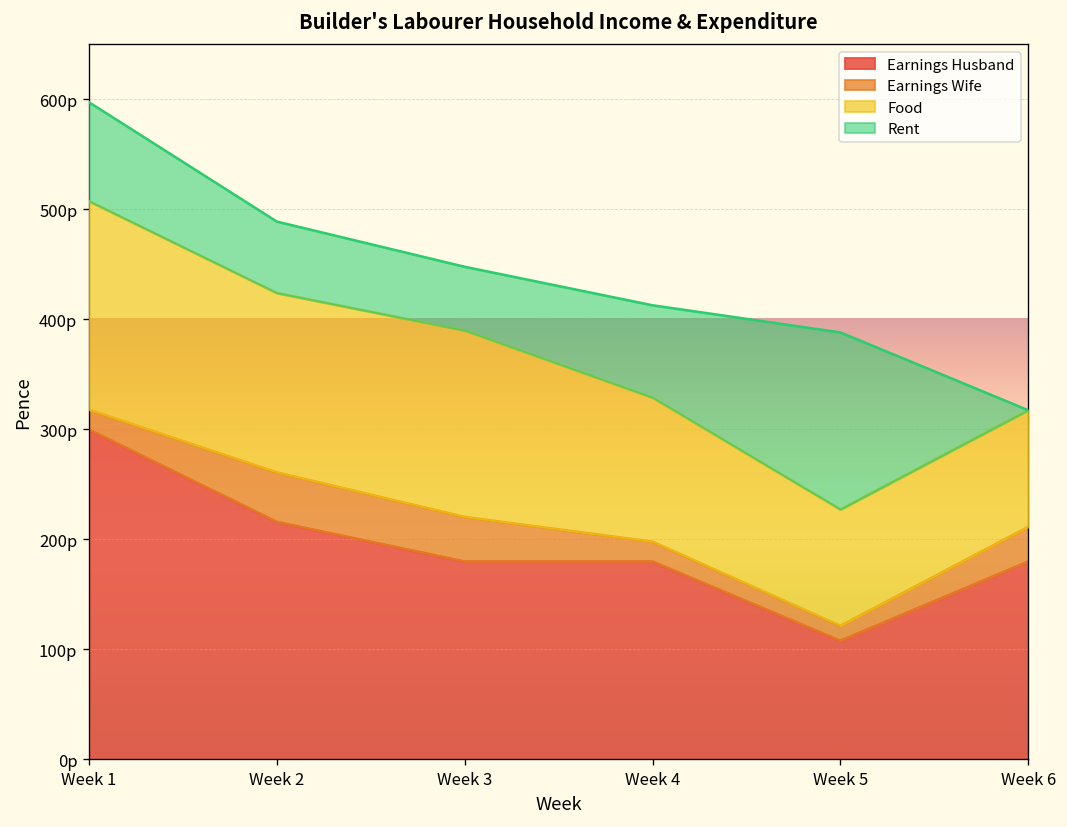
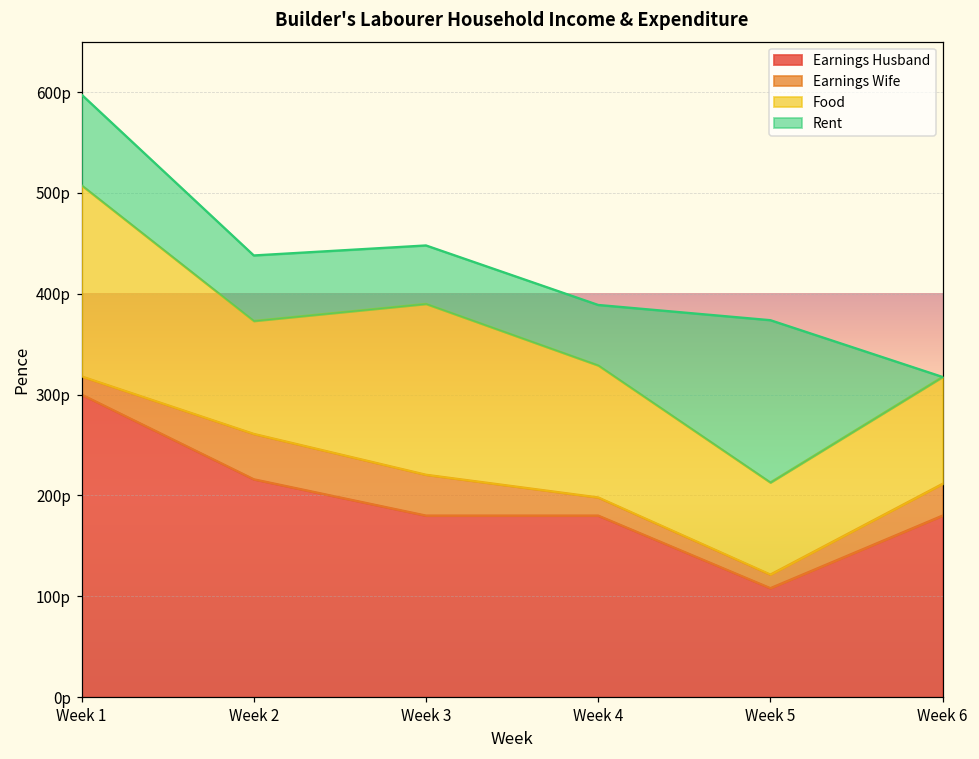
Food, Week 2: 160p -> 110p
Rent, Week 4: 80p -> 60p
Food, Week 5: 110p -> 90p
